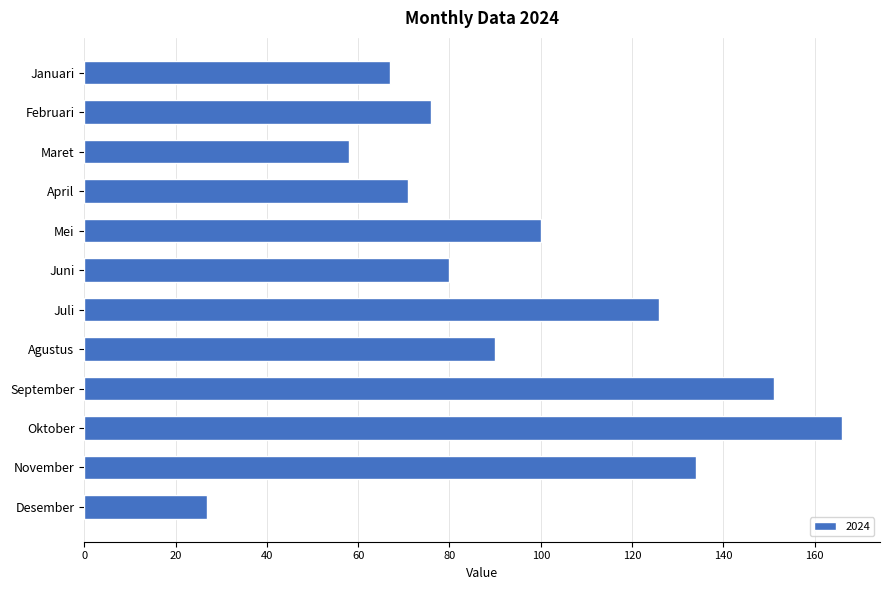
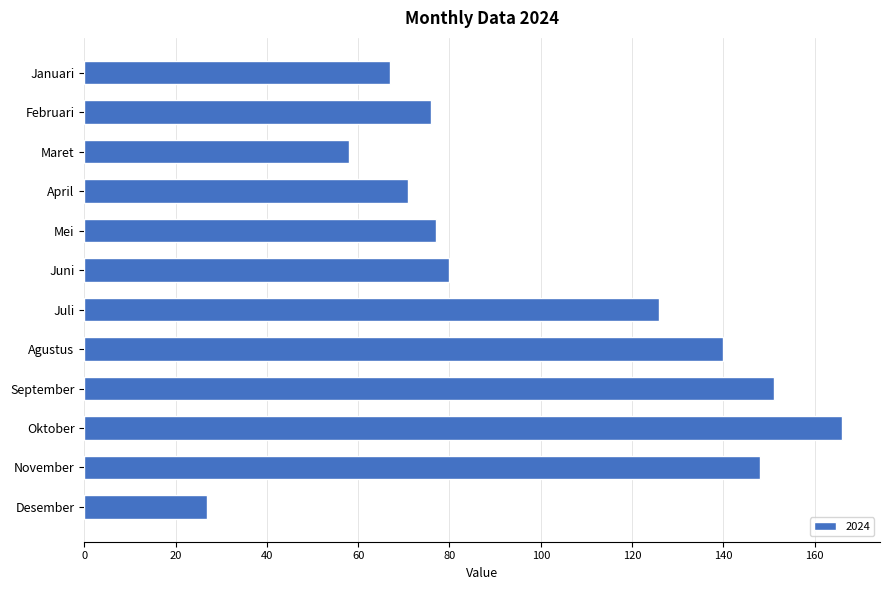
Mei: 100 -> 77
Agustus: 90 -> 140
November: 134 -> 148
